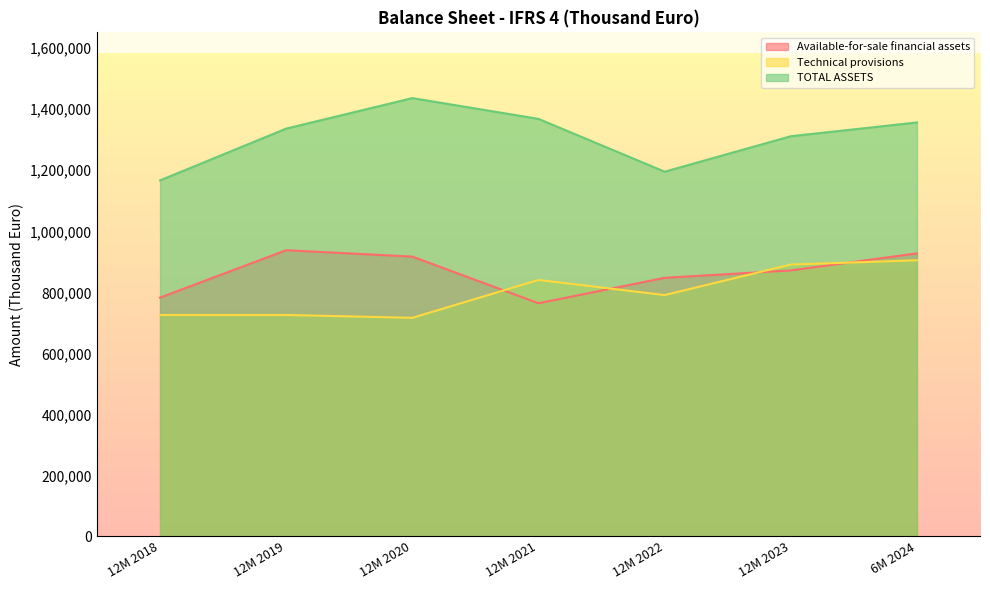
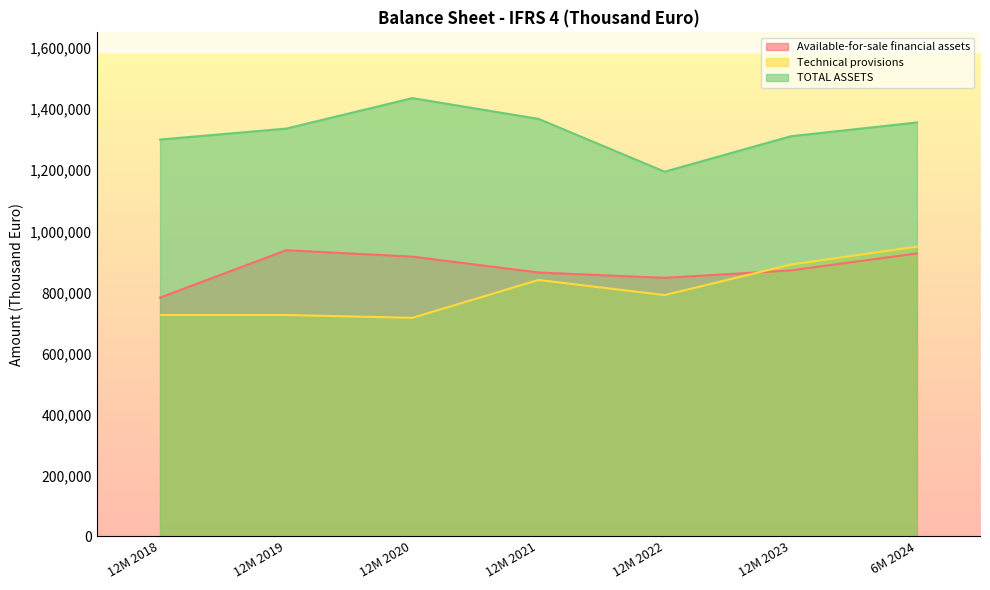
TOTAL ASSETS, 12M 2018: 1,170,000 -> 1,300,000
Available-for-sale financial assets, 12M 2021: 760,000 -> 860,000
Technical provisions, 6M 2024: 910,000 -> 950,000
